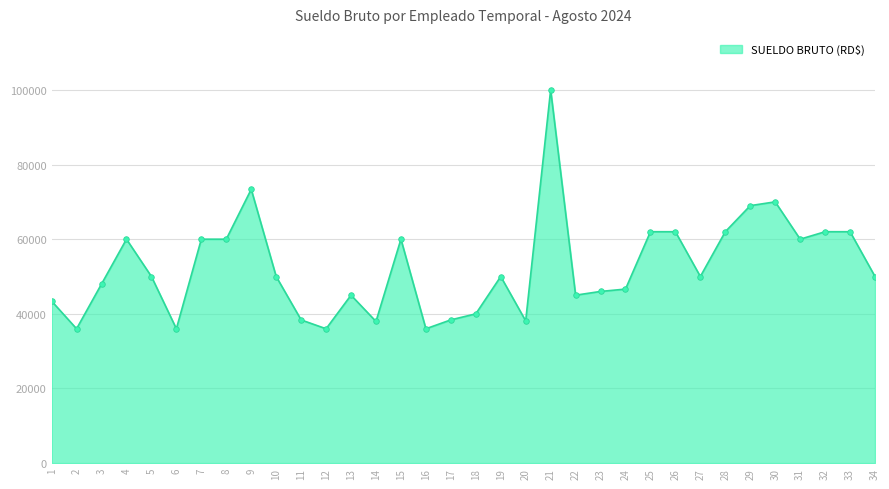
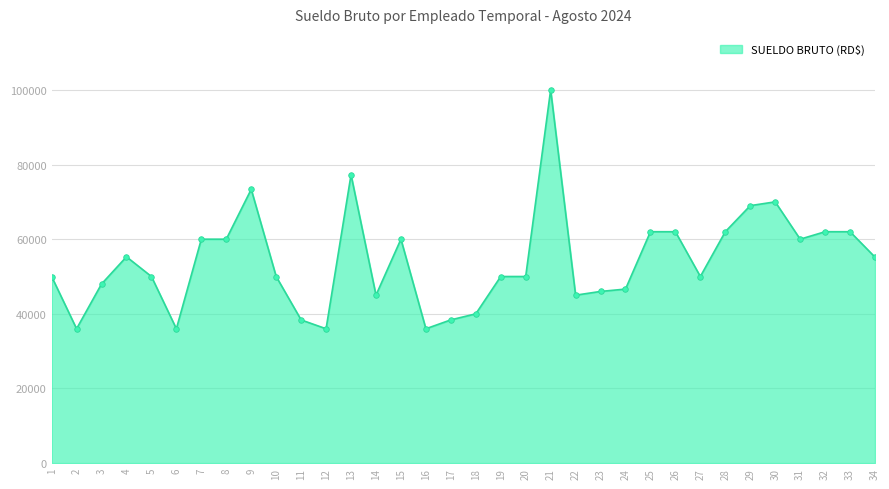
1: 43000 -> 50000
4: 60000 -> 55000
13: 45000 -> 77000
14: 38000 -> 45000
20: 38000 -> 50000
34: 50000 -> 55000
